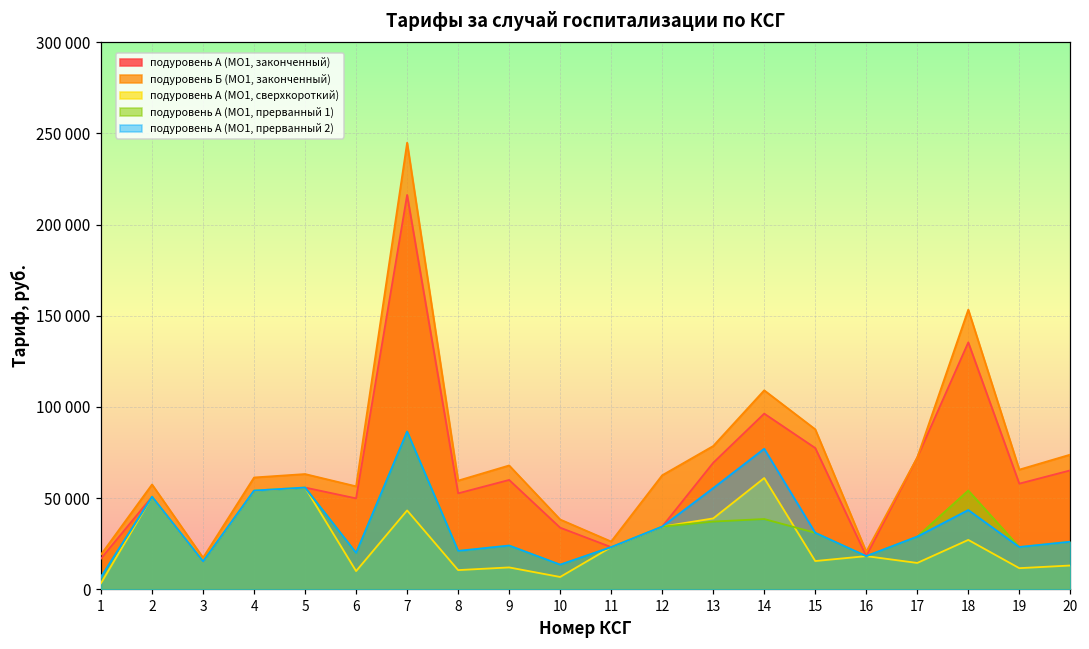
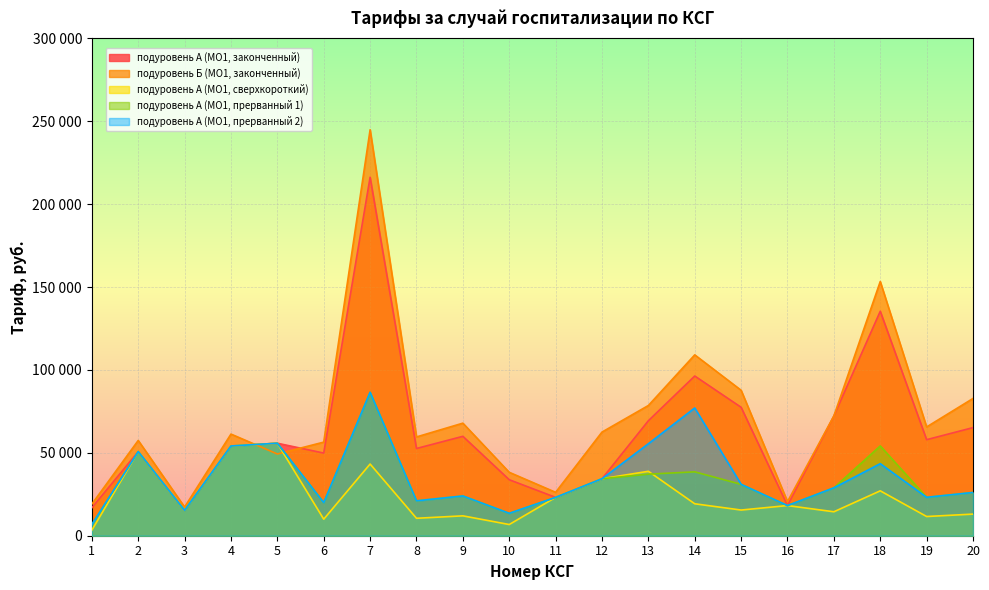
подуровень Б (МО1, законченный), 5: 63000 -> 49000
подуровень А (МО1, сверхкороткий), 14: 61000 -> 19000
подуровень Б (МО1, законченный), 20: 74000 -> 83000
